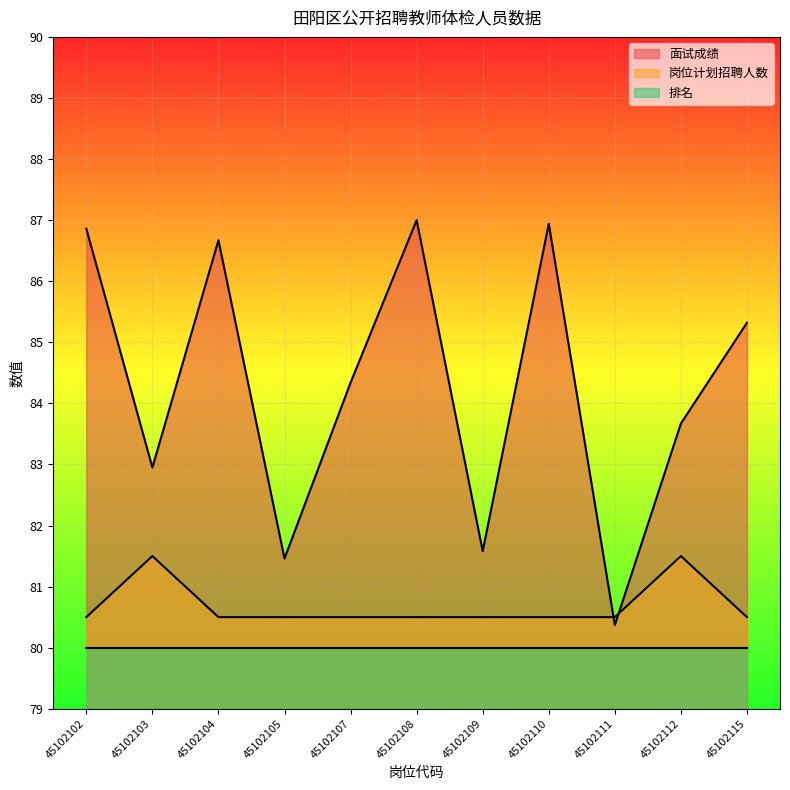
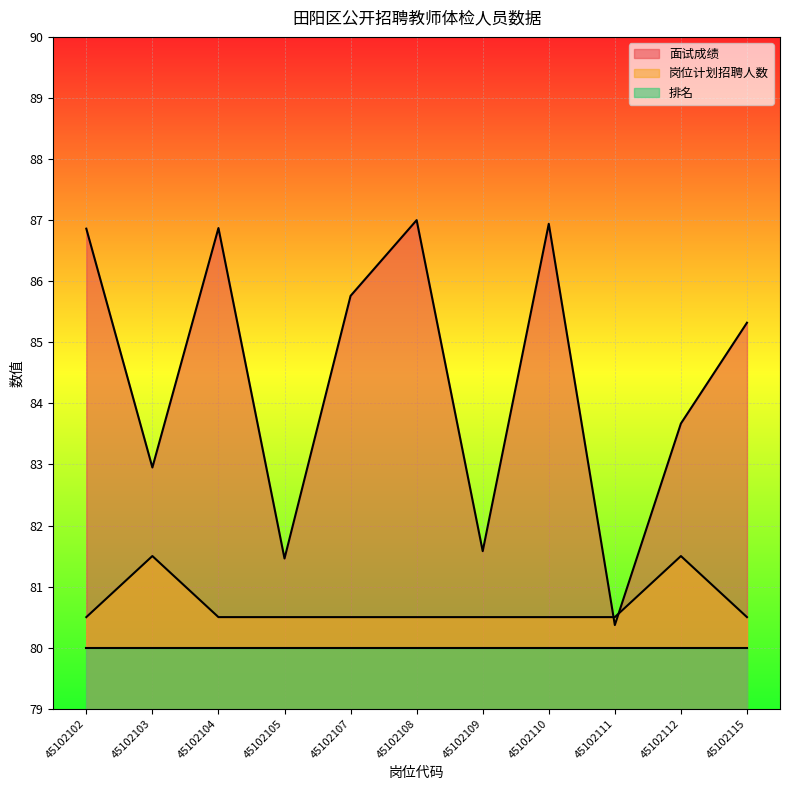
面试成绩, 45102104: 86.7 -> 86.9
面试成绩, 45102107: 84.3 -> 85.8
